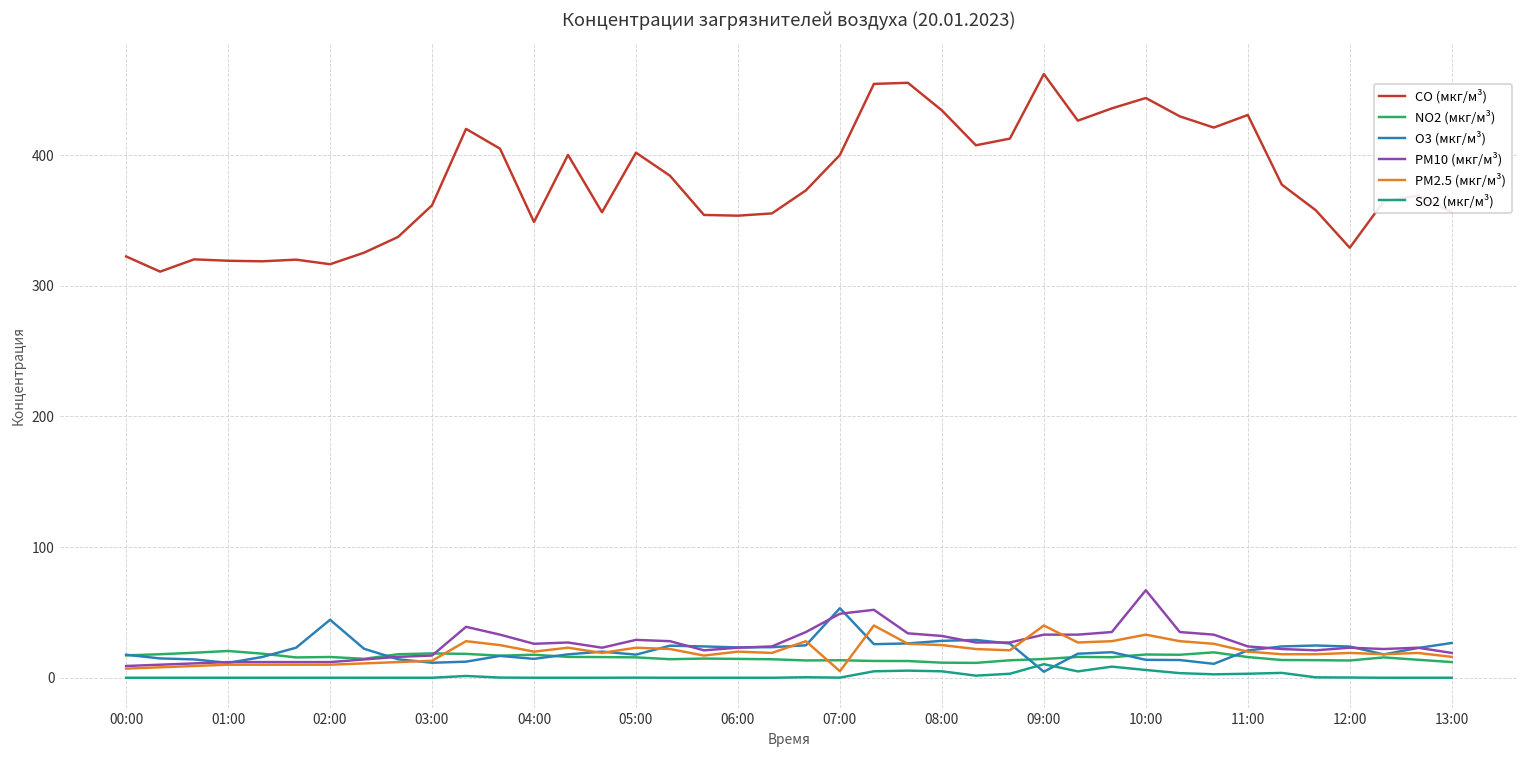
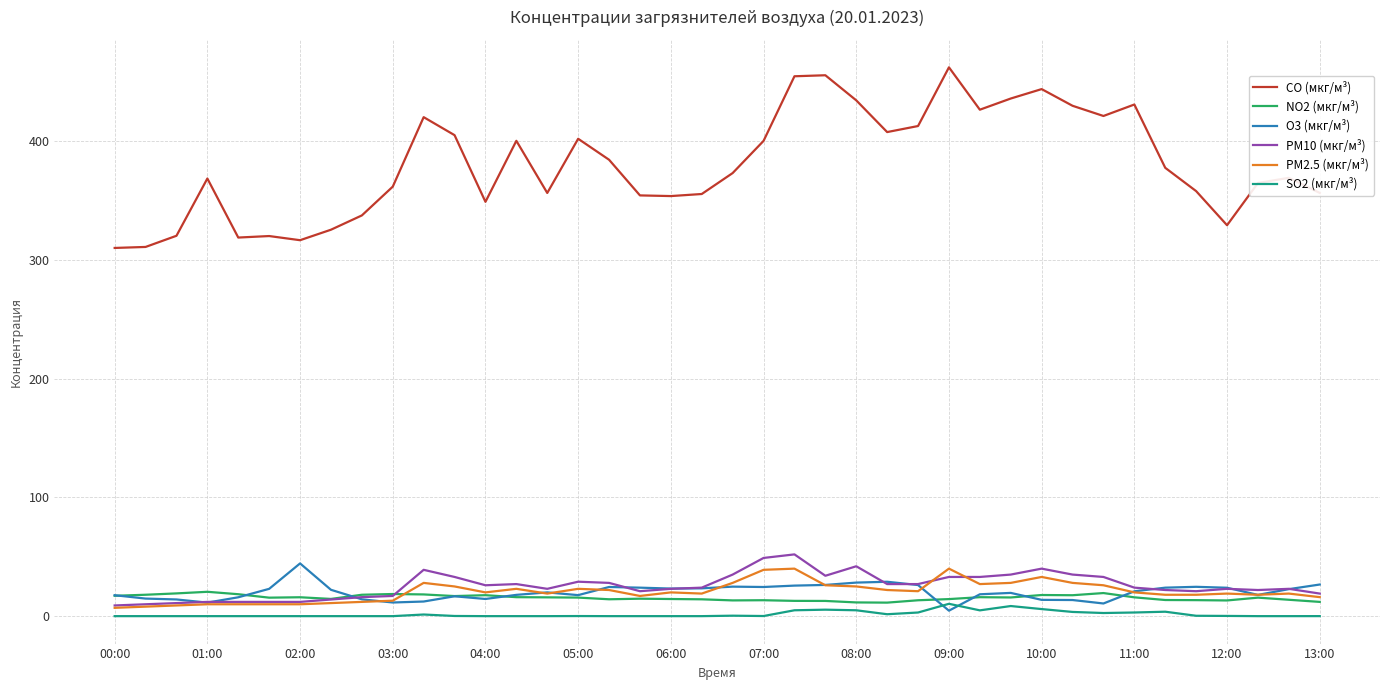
CO (мкг/м³), 00:00: 323 -> 310
CO (мкг/м³), 01:00: 319 -> 369
O3 (мкг/м³), 07:00: 53 -> 25
PM2.5 (мкг/м³), 07:00: 5 -> 39
PM10 (мкг/м³), 08:00: 32 -> 42
PM10 (мкг/м³), 10:00: 67 -> 40
